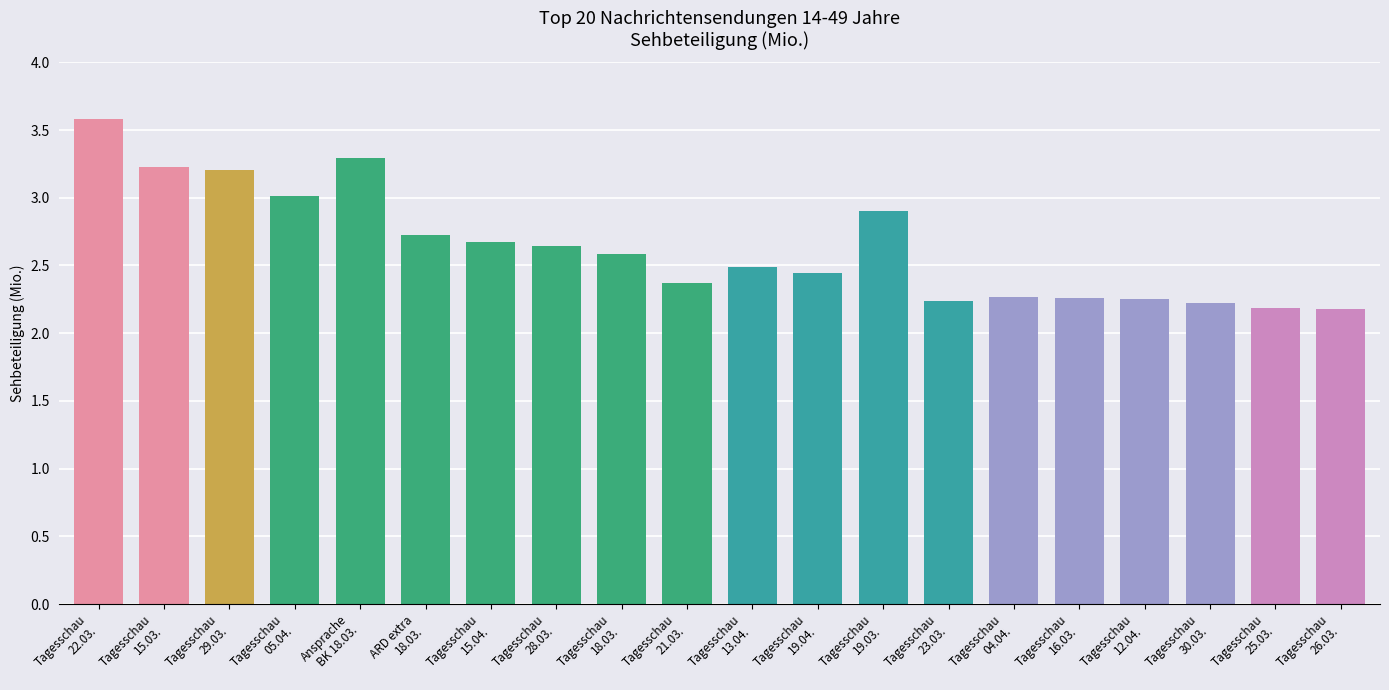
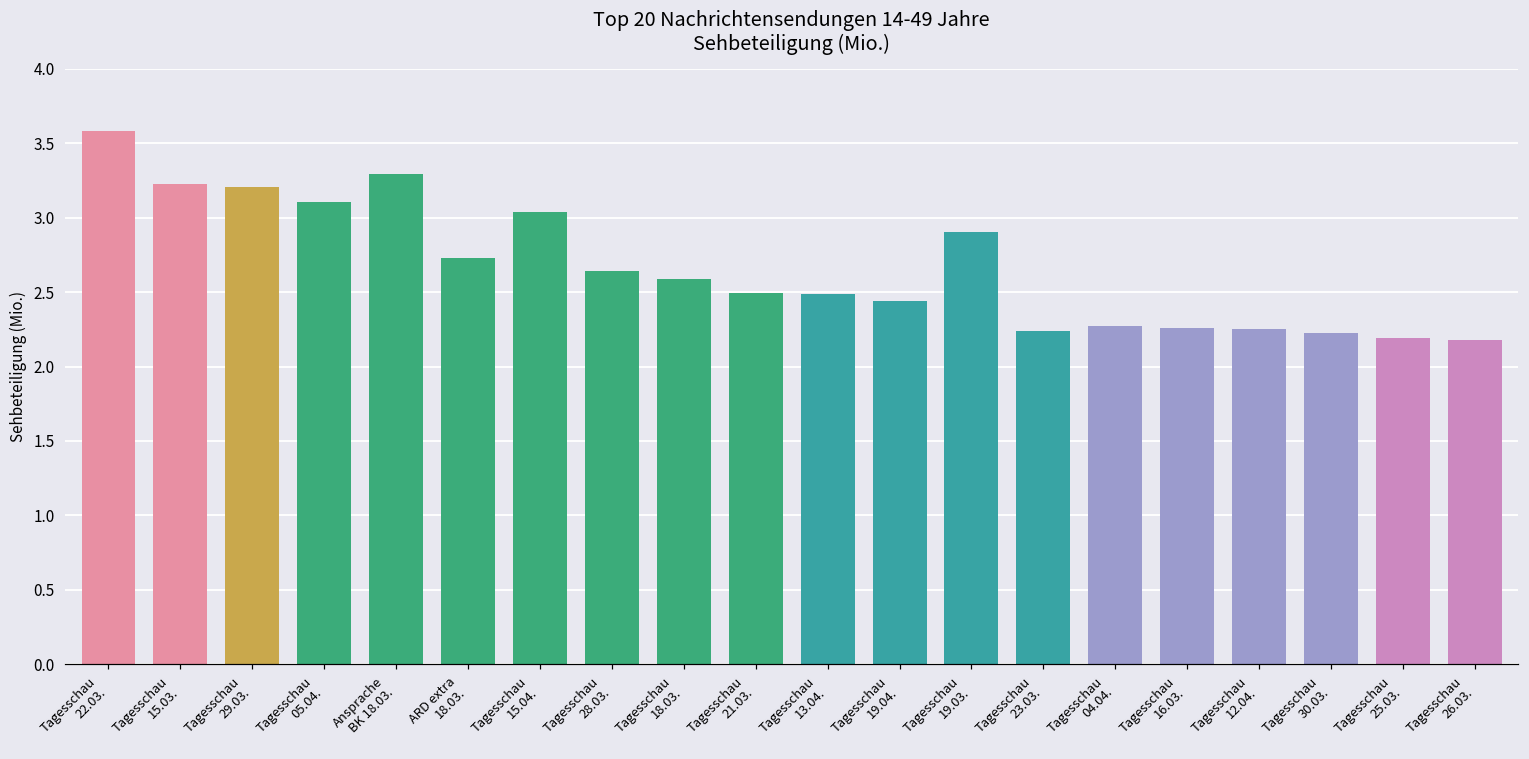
Tagesschau 05.04.: 3.01 -> 3.11
Tagesschau 15.04.: 2.68 -> 3.04
Tagesschau 21.03.: 2.37 -> 2.49
